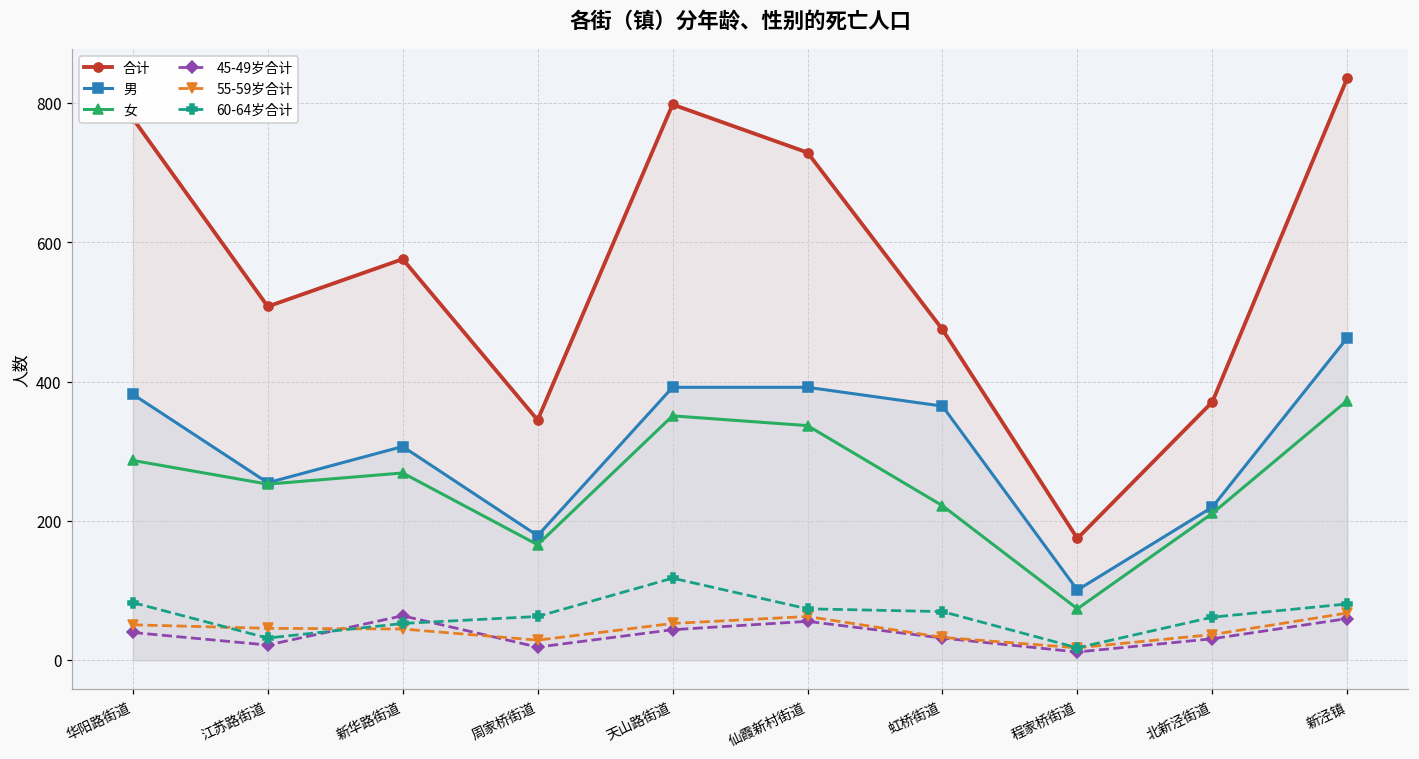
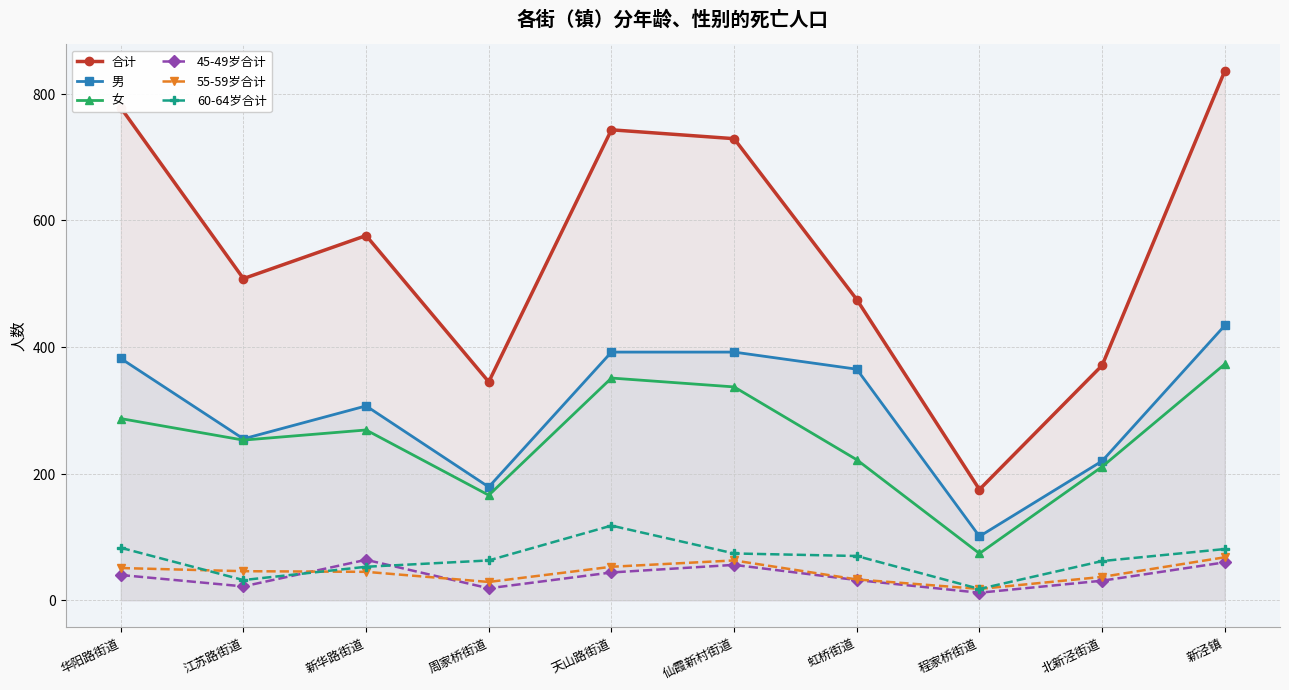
合计, 天山路街道: 800 -> 740
男, 新泾镇: 460 -> 430
